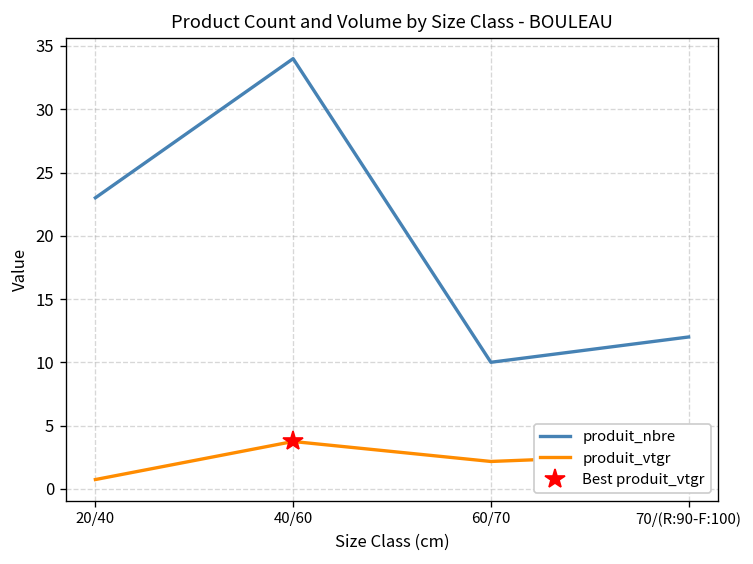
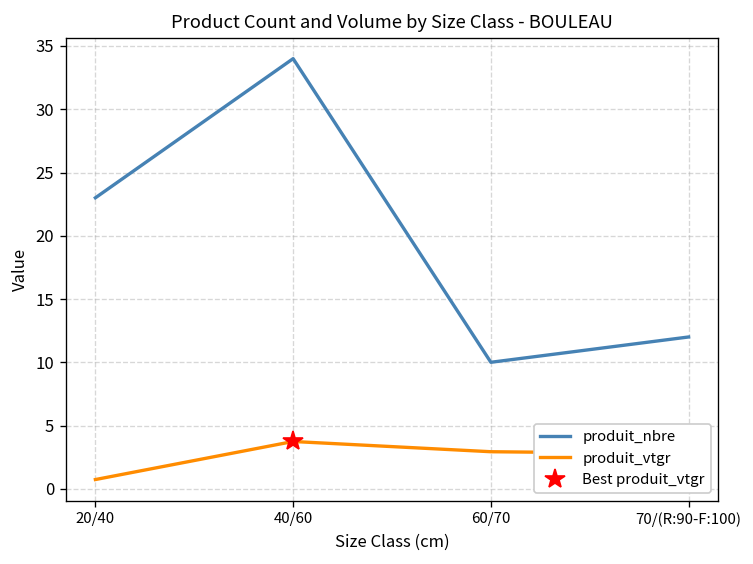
produit_vtgr, 60/70: 2.2 -> 2.9
